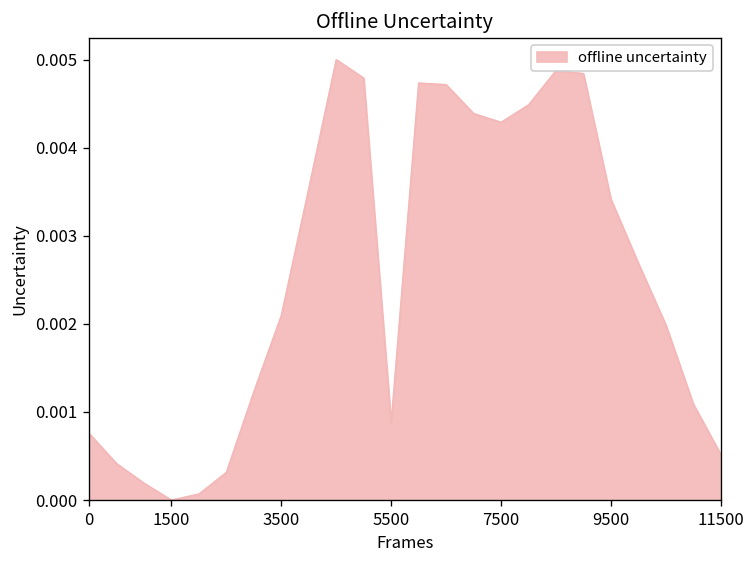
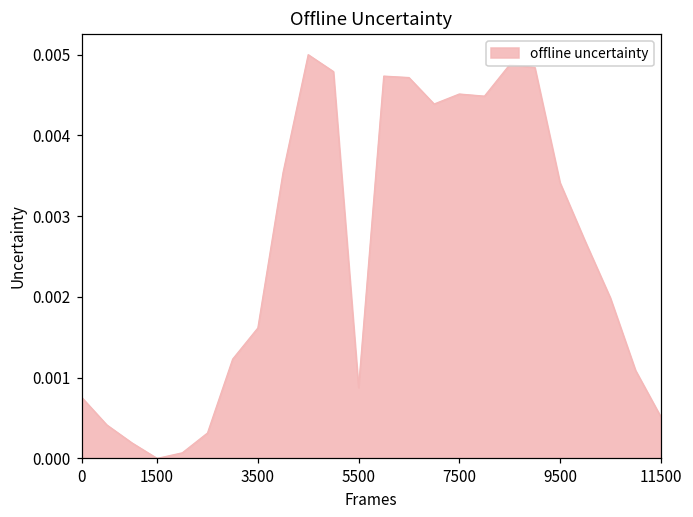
3500: 0.0021 -> 0.0016
7500: 0.0043 -> 0.0045
